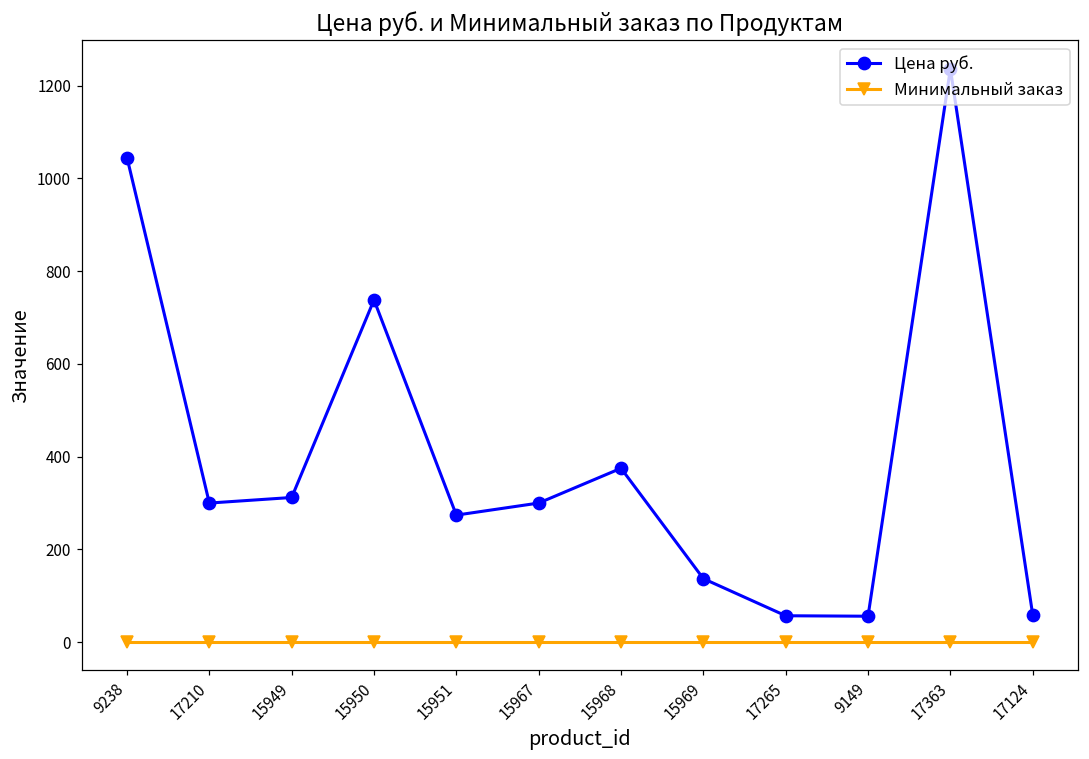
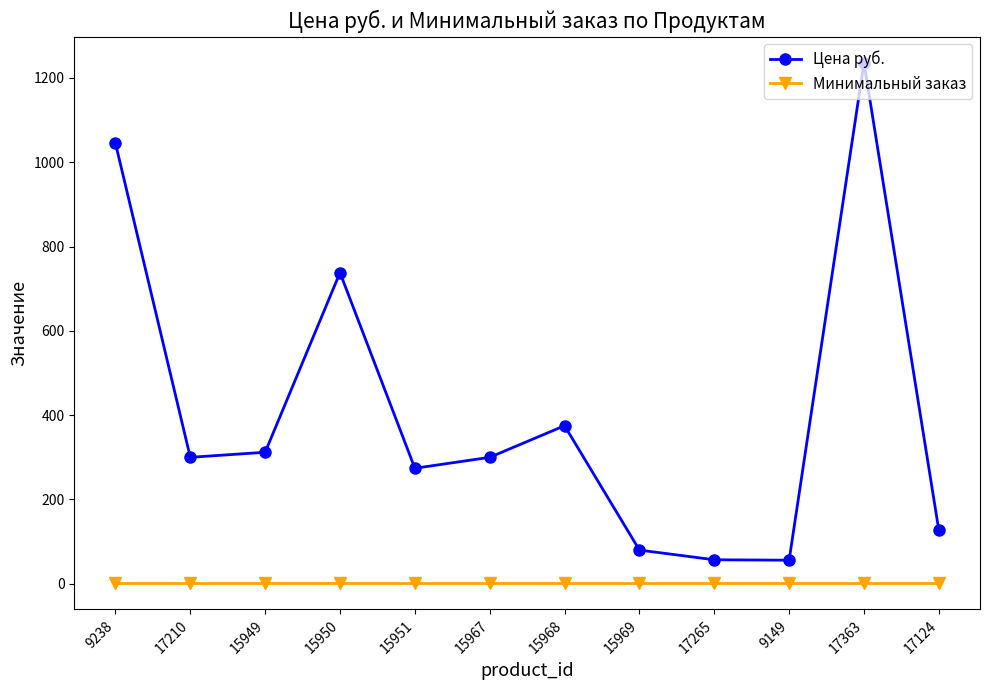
Цена руб., 15969: 140 -> 80
Цена руб., 17124: 60 -> 130
